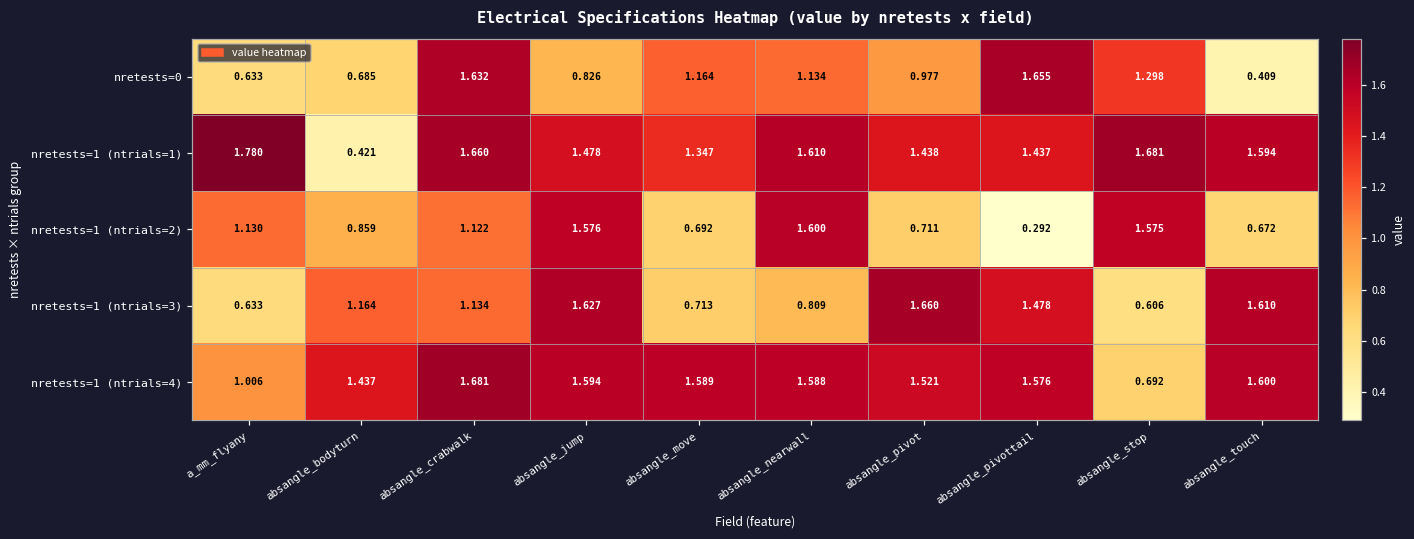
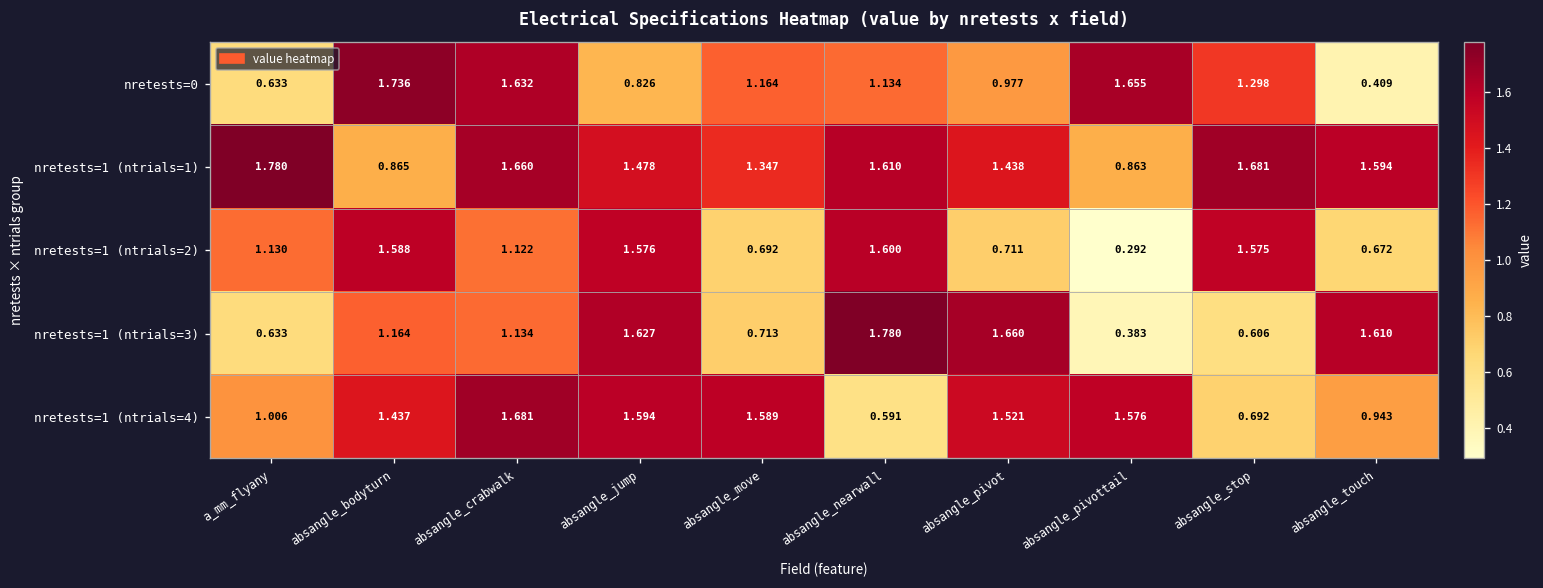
nretests=0, absangle_bodyturn: 0.685 -> 1.736
nretests=1 (ntrials=1), absangle_bodyturn: 0.421 -> 0.865
nretests=1 (ntrials=1), absangle_pivottail: 1.437 -> 0.863
nretests=1 (ntrials=2), absangle_bodyturn: 0.859 -> 1.588
nretests=1 (ntrials=3), absangle_nearwall: 0.809 -> 1.780
nretests=1 (ntrials=3), absangle_pivottail: 1.478 -> 0.383
nretests=1 (ntrials=4), absangle_nearwall: 1.588 -> 0.591
nretests=1 (ntrials=4), absangle_touch: 1.600 -> 0.943
